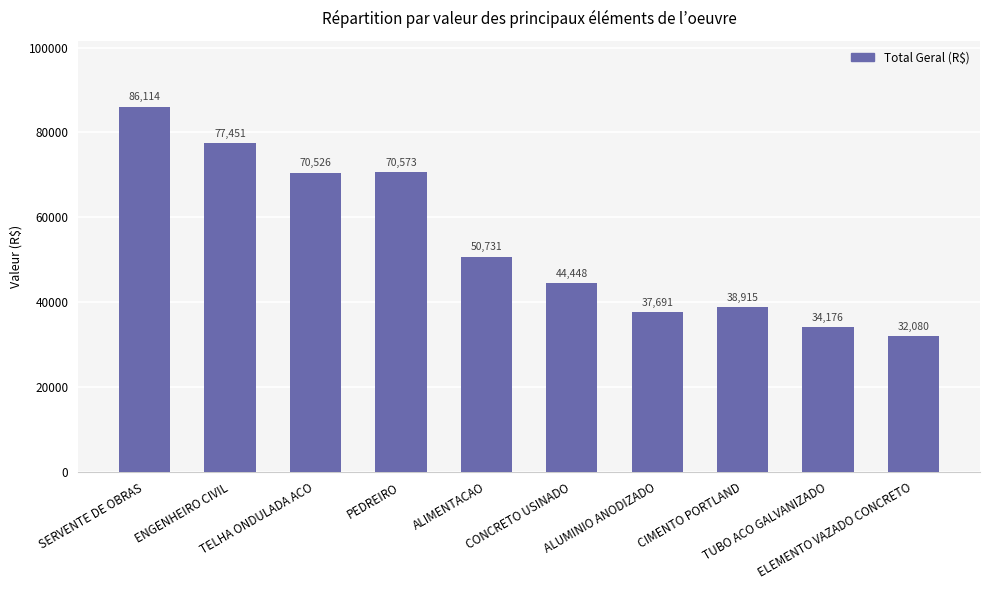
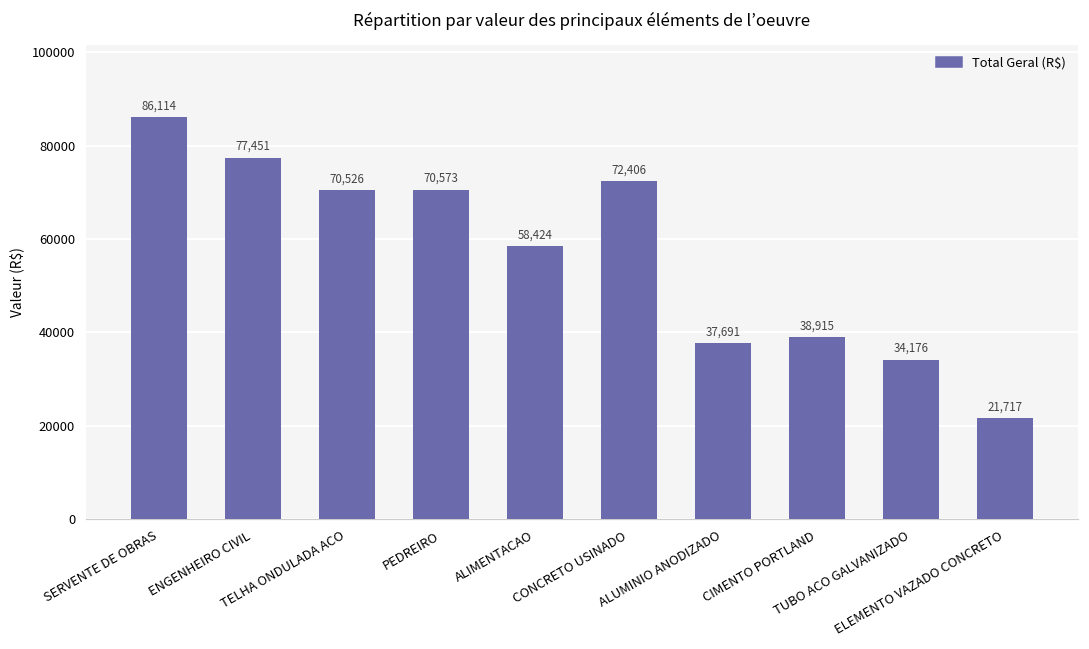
ALIMENTACAO: 50,731 -> 58,424
CONCRETO USINADO: 44,448 -> 72,406
ELEMENTO VAZADO CONCRETO: 32,080 -> 21,717
